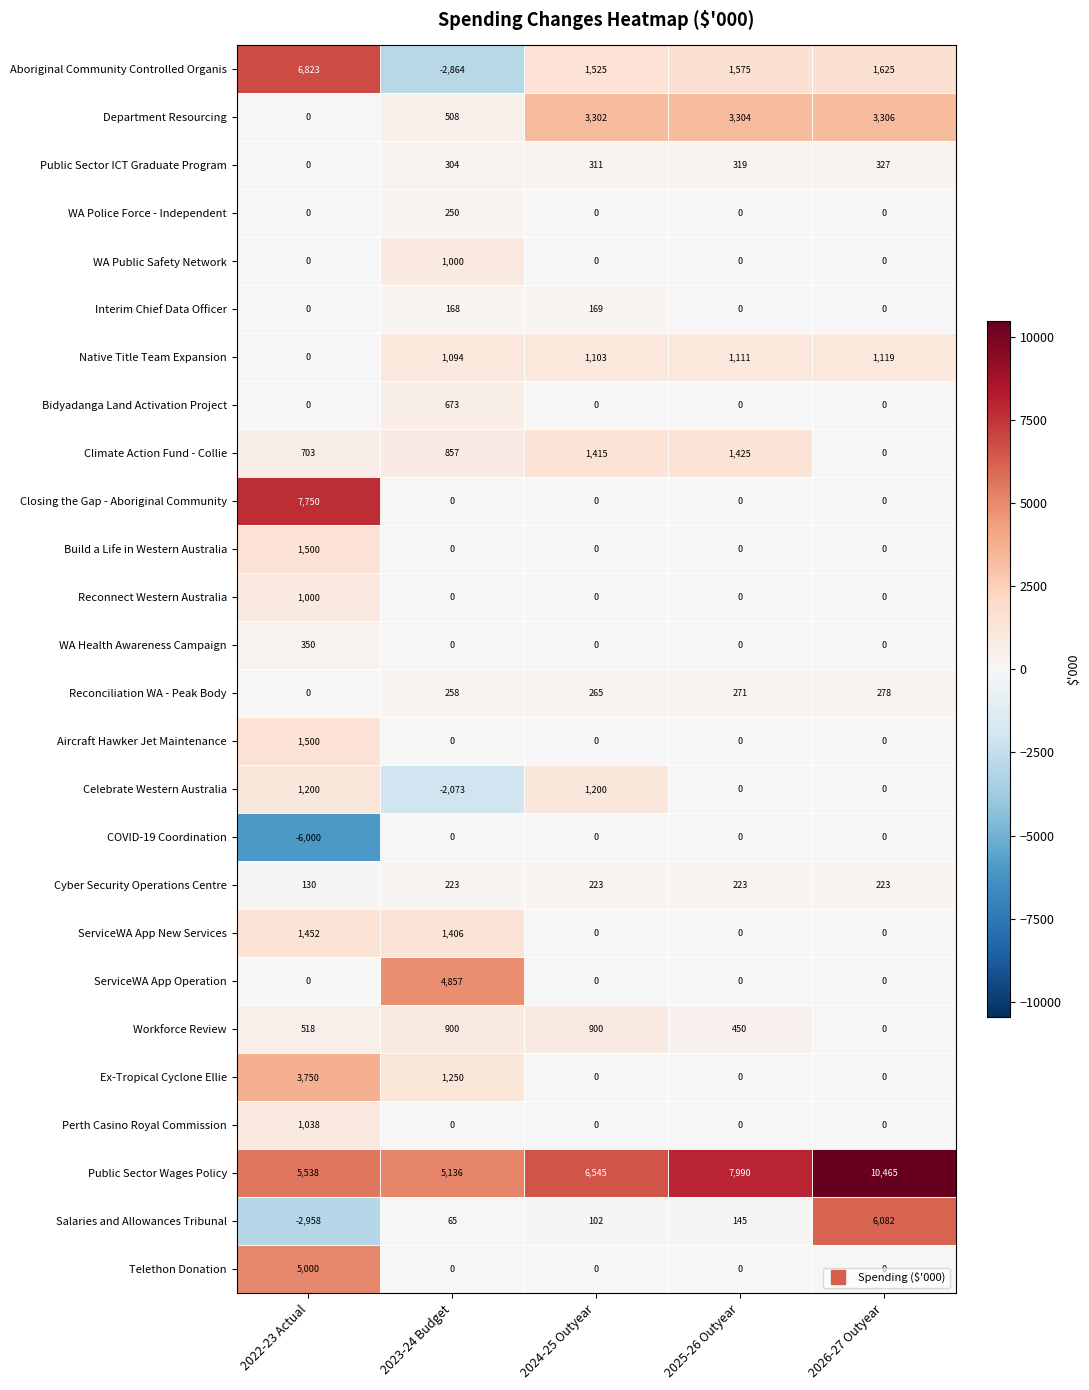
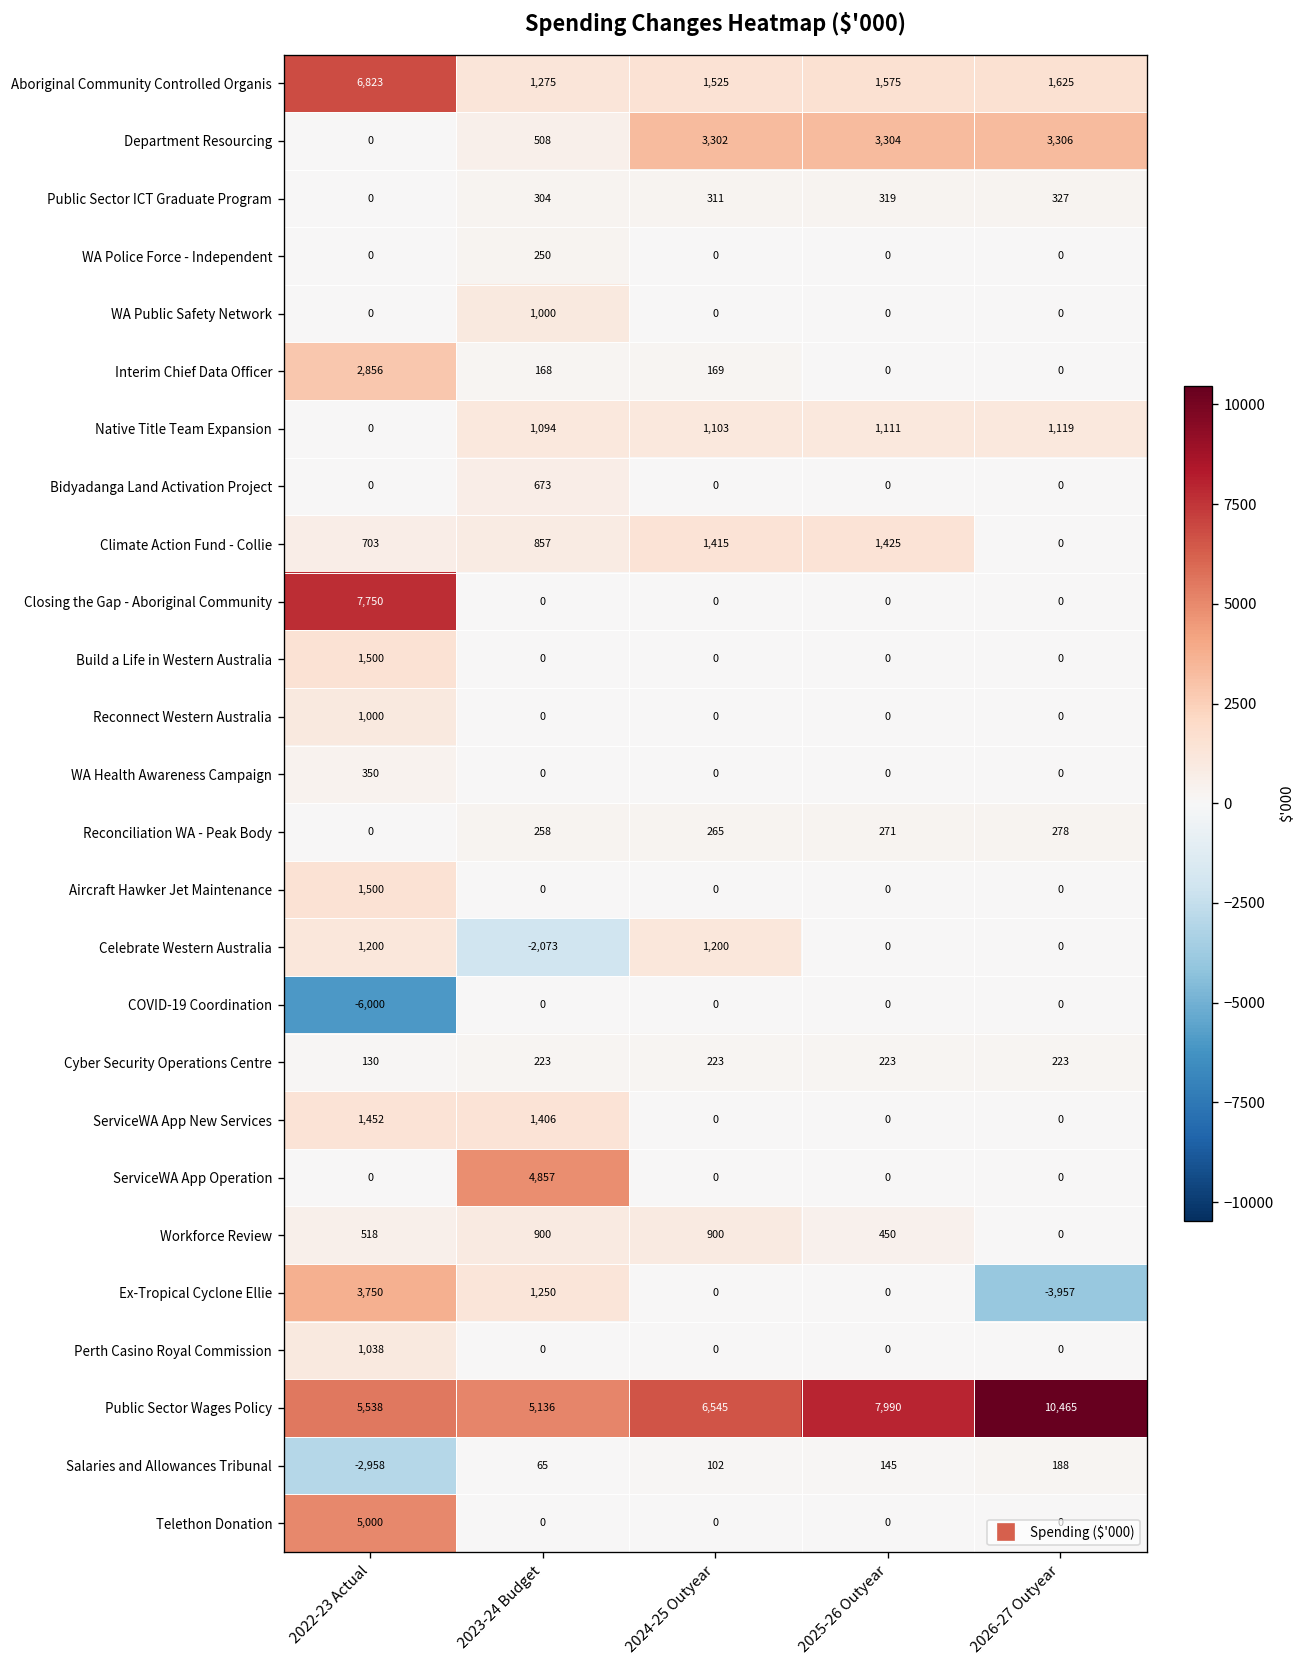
Aboriginal Community Controlled Organis, 2023-24 Budget: -2,864 -> 1,275
Interim Chief Data Officer, 2022-23 Actual: 0 -> 2,856
Ex-Tropical Cyclone Ellie, 2026-27 Outyear: 0 -> -3,957
Salaries and Allowances Tribunal, 2026-27 Outyear: 6,082 -> 188
